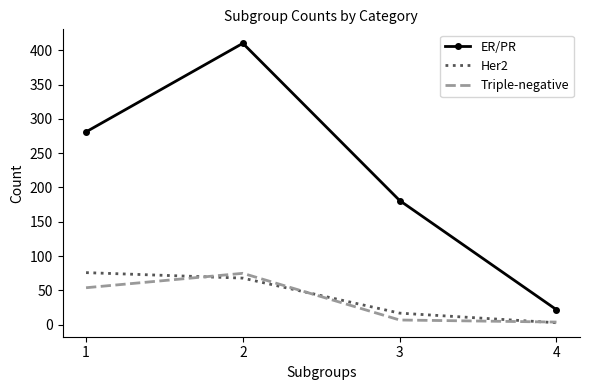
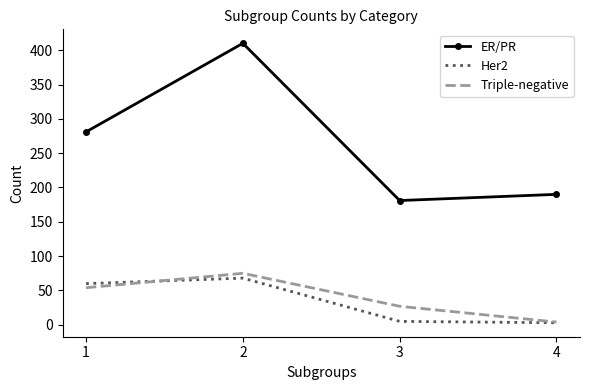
Her2, 1: 80 -> 60
Her2, 3: 20 -> 10
Triple-negative, 3: 10 -> 30
ER/PR, 4: 20 -> 190
